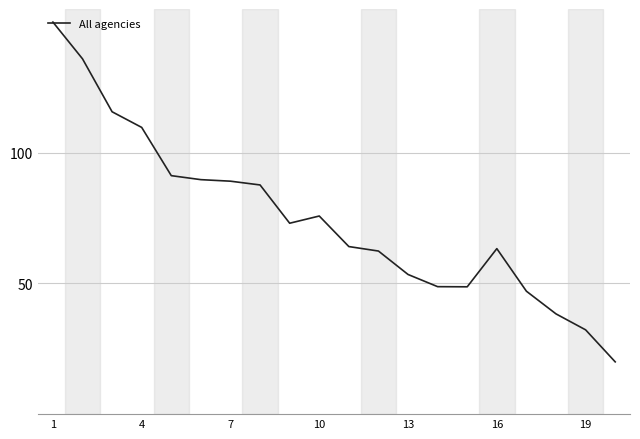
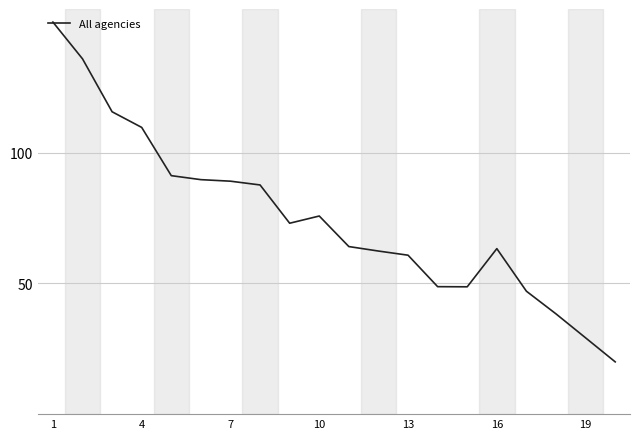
13: 53 -> 61
19: 32 -> 29
